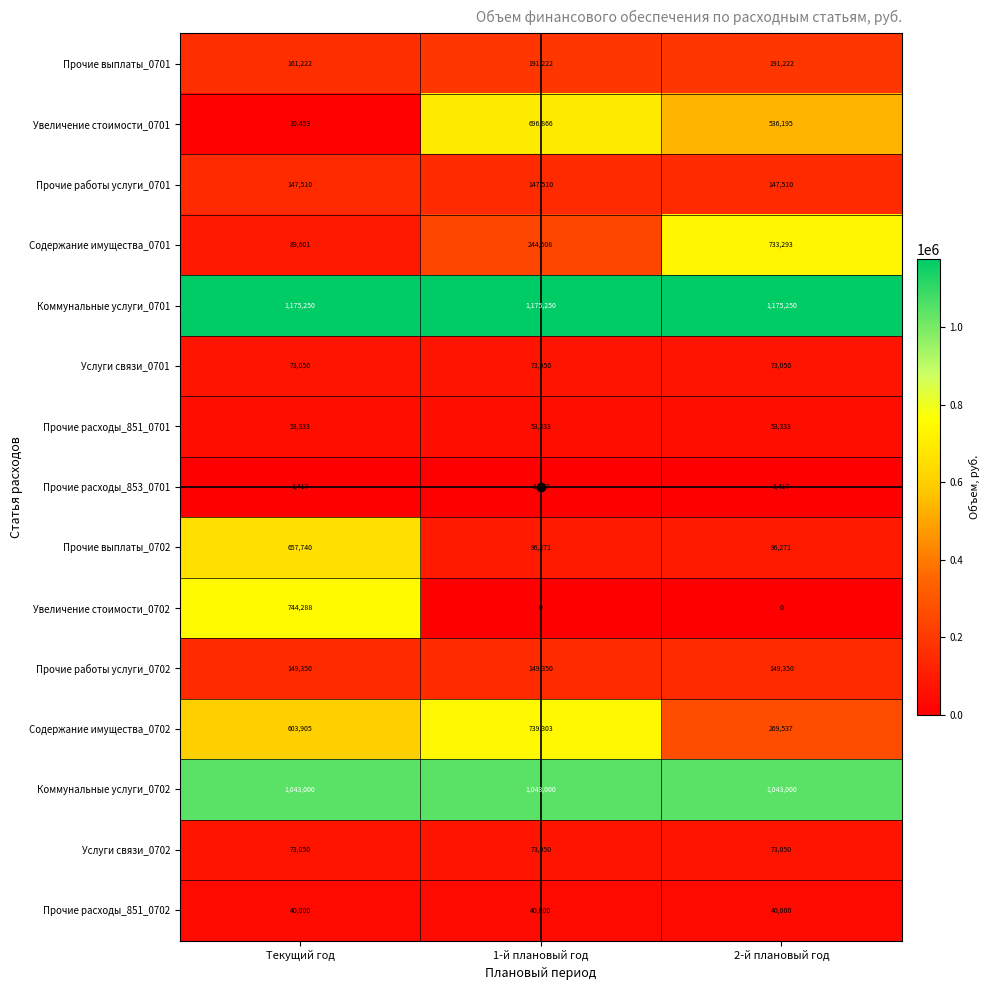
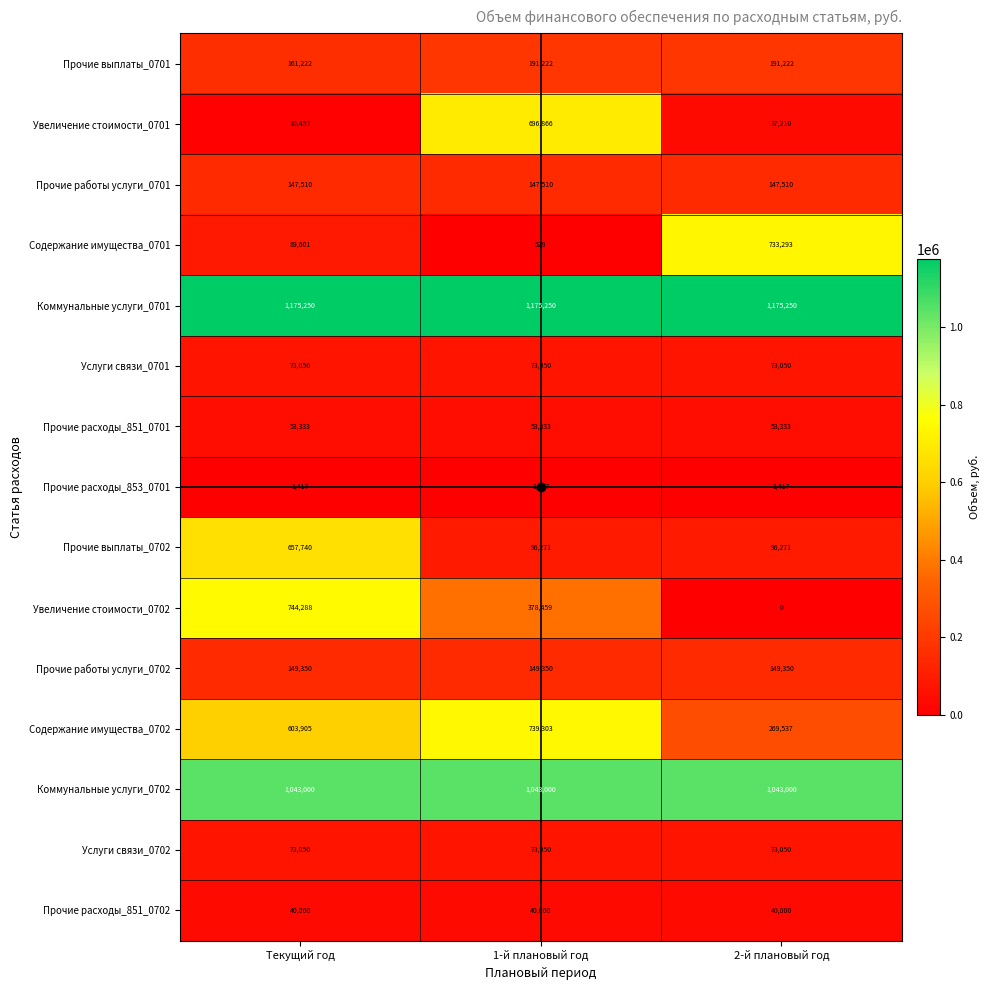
Увеличение стоимости_0701, 2-й плановый год: 536,195 -> 37,210
Содержание имущества_0701, 1-й плановый год: 244,608 -> 529
Увеличение стоимости_0702, 1-й плановый год: 0 -> 378,459
